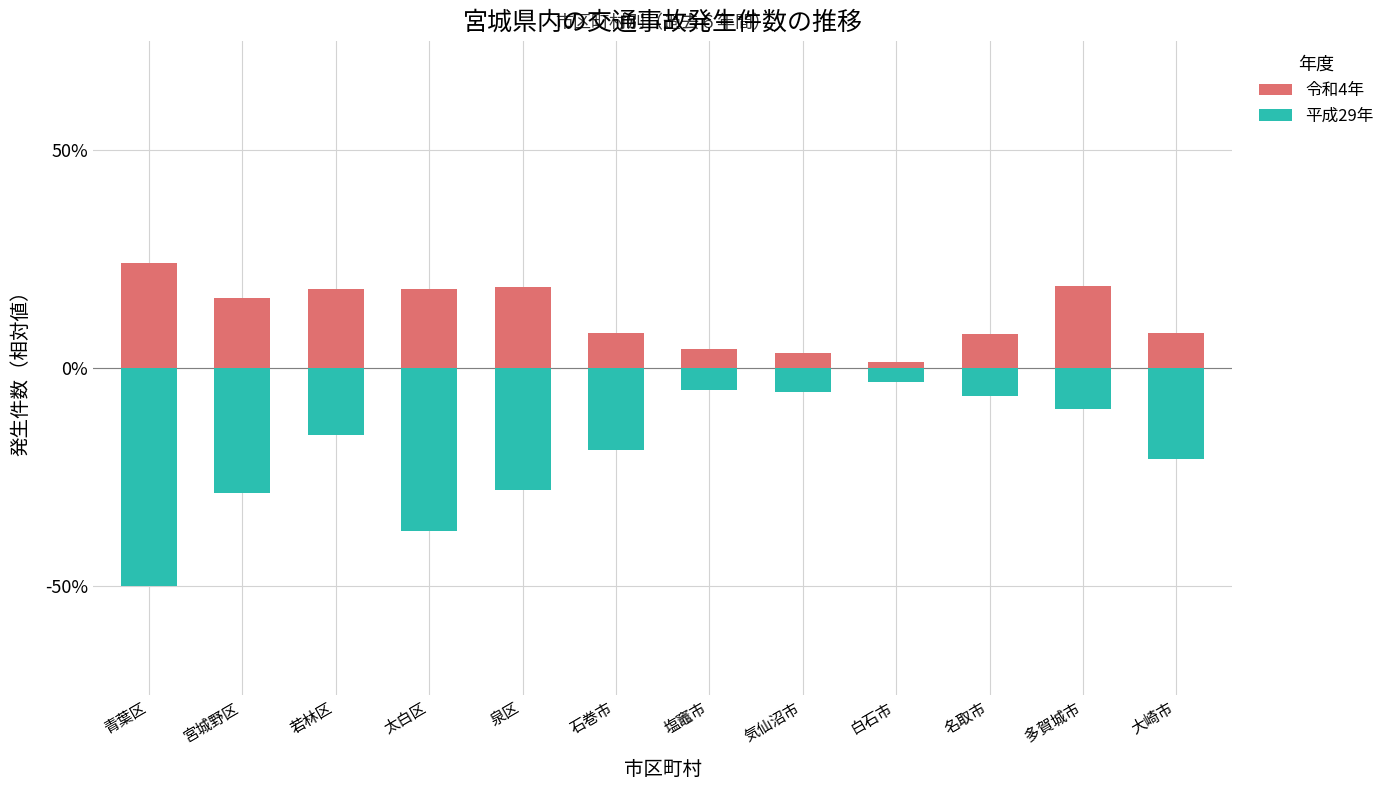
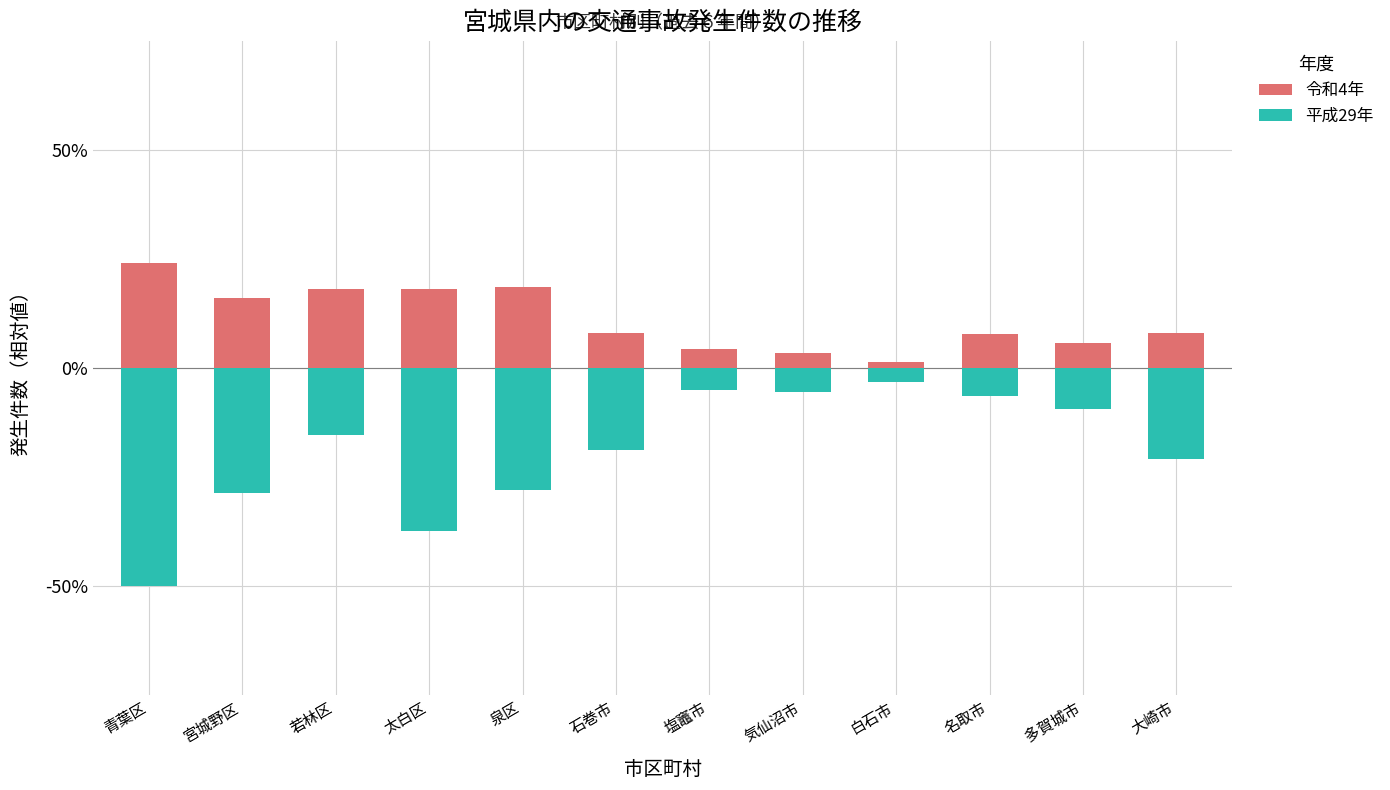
令和4年, 多賀城市: 19% -> 6%
